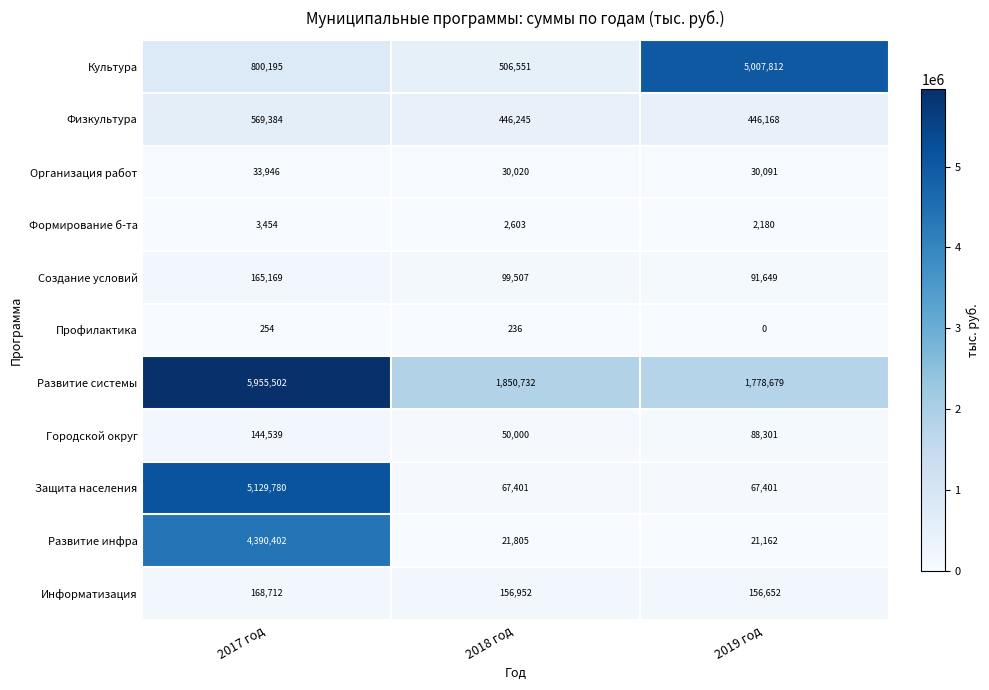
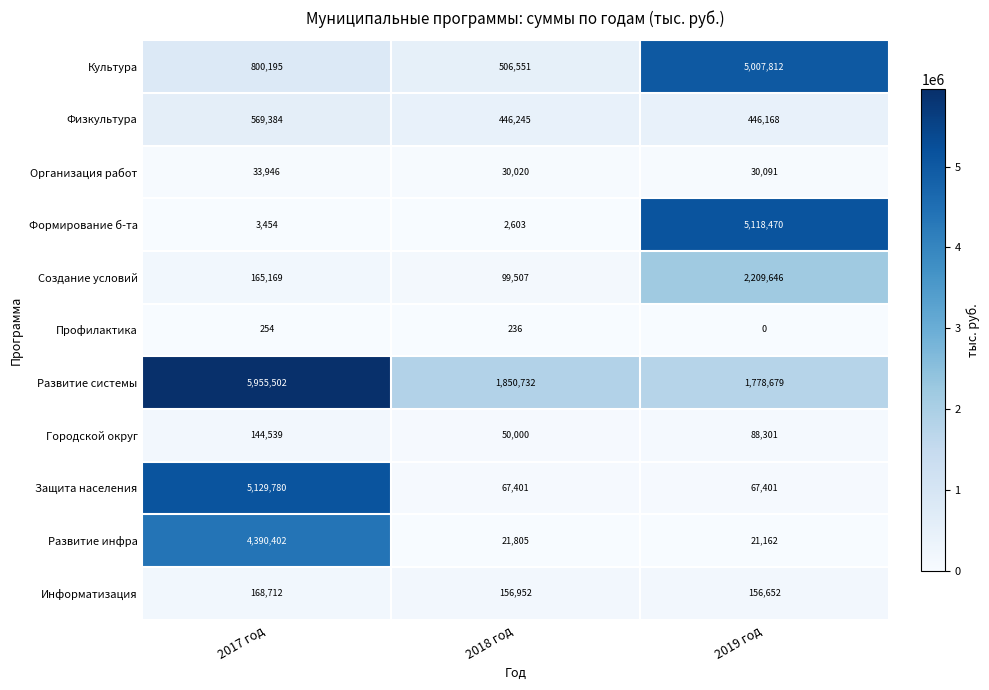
Формирование б-та, 2019 год: 2,180 -> 5,118,470
Создание условий, 2019 год: 91,649 -> 2,209,646
